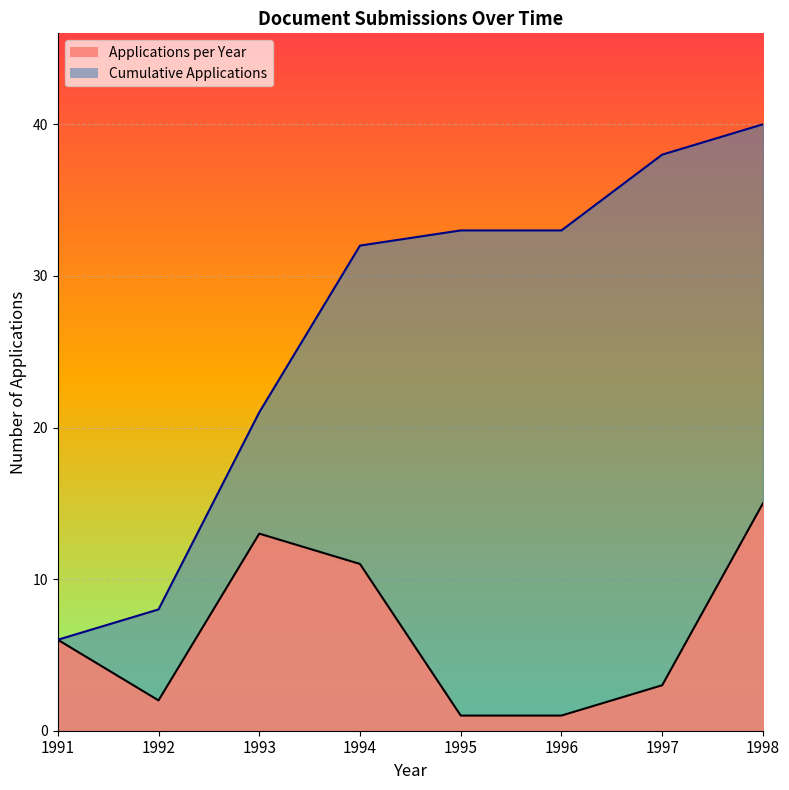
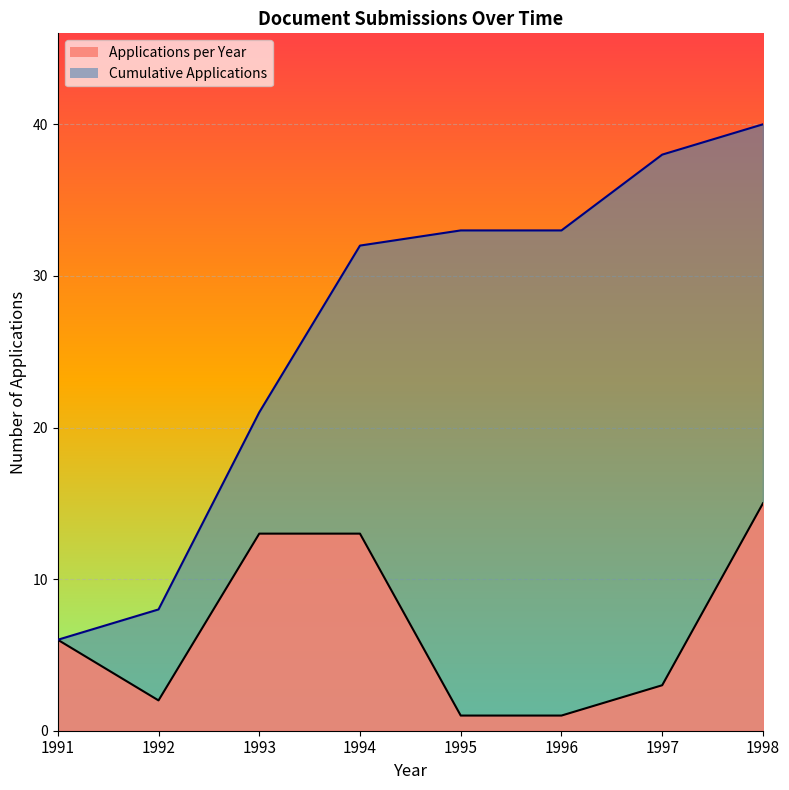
Applications per Year, 1994: 11 -> 13
